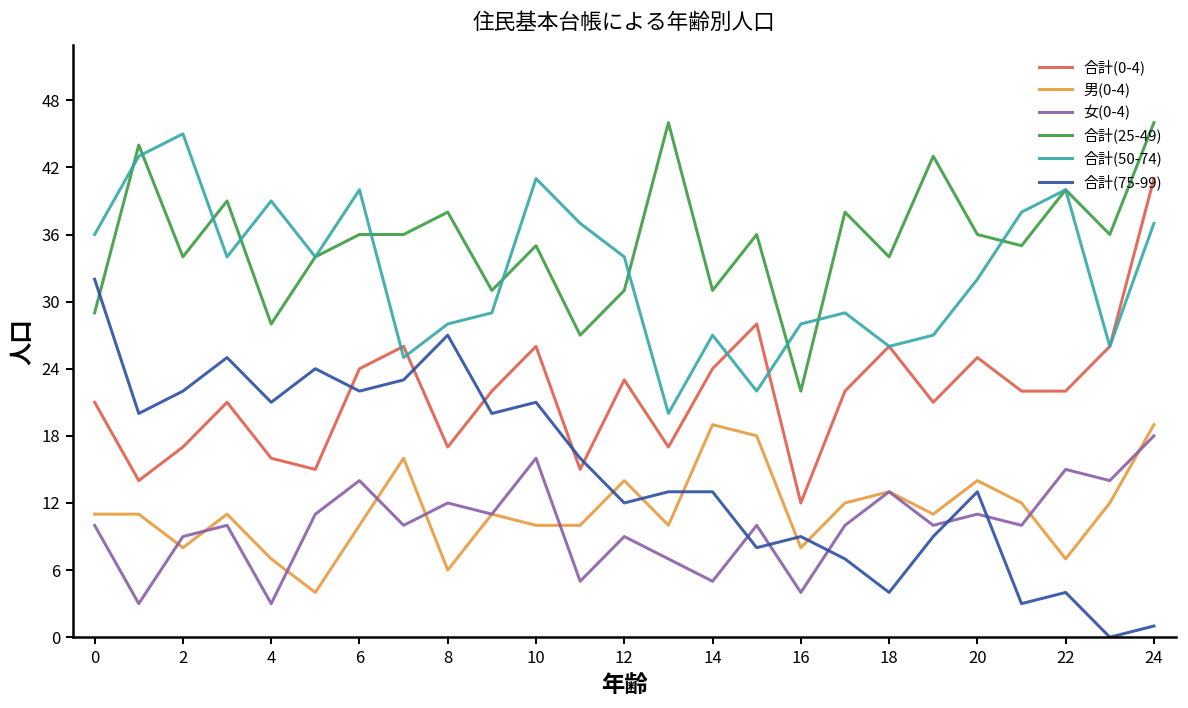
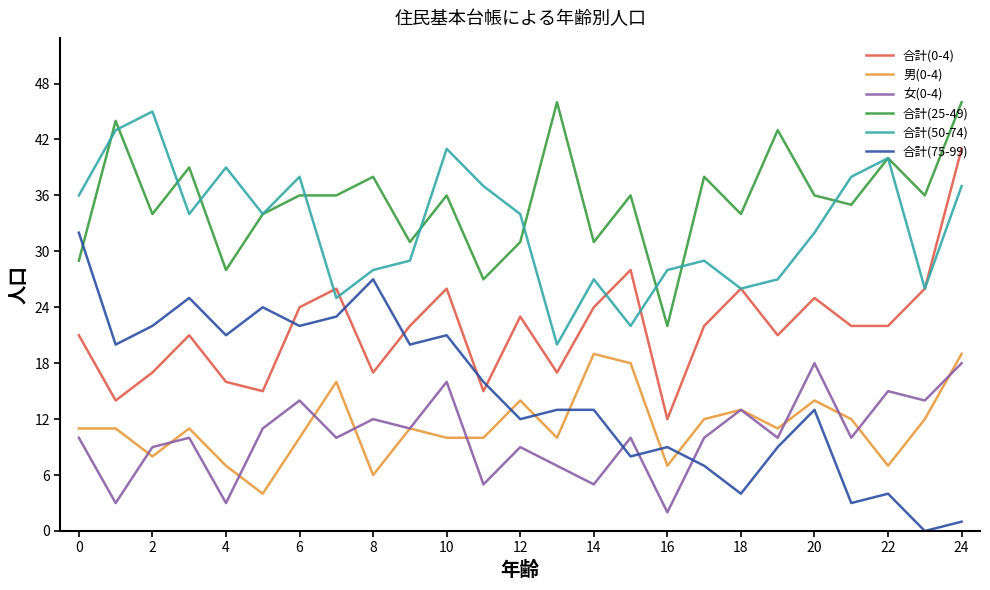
合計(50-74), 6: 40 -> 38
合計(25-49), 10: 35 -> 36
男(0-4), 16: 8 -> 7
女(0-4), 16: 4 -> 2
女(0-4), 20: 11 -> 18
